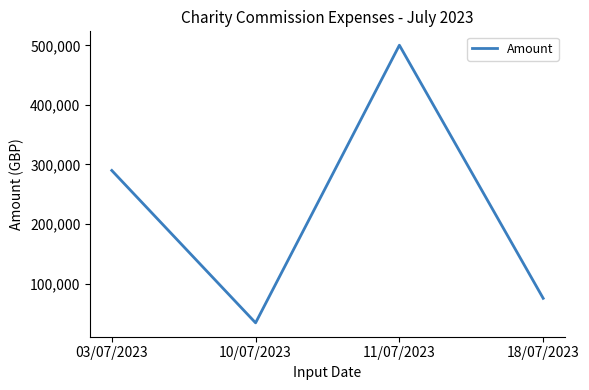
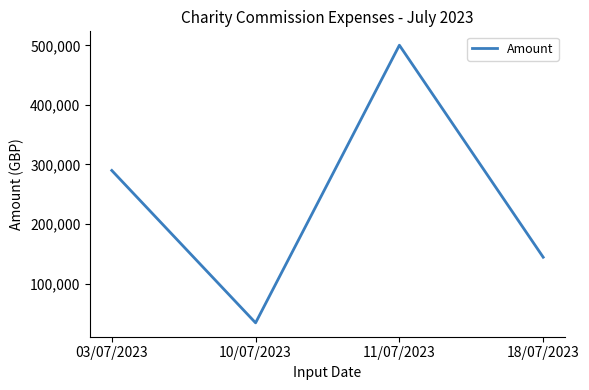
18/07/2023: 80,000 -> 140,000
